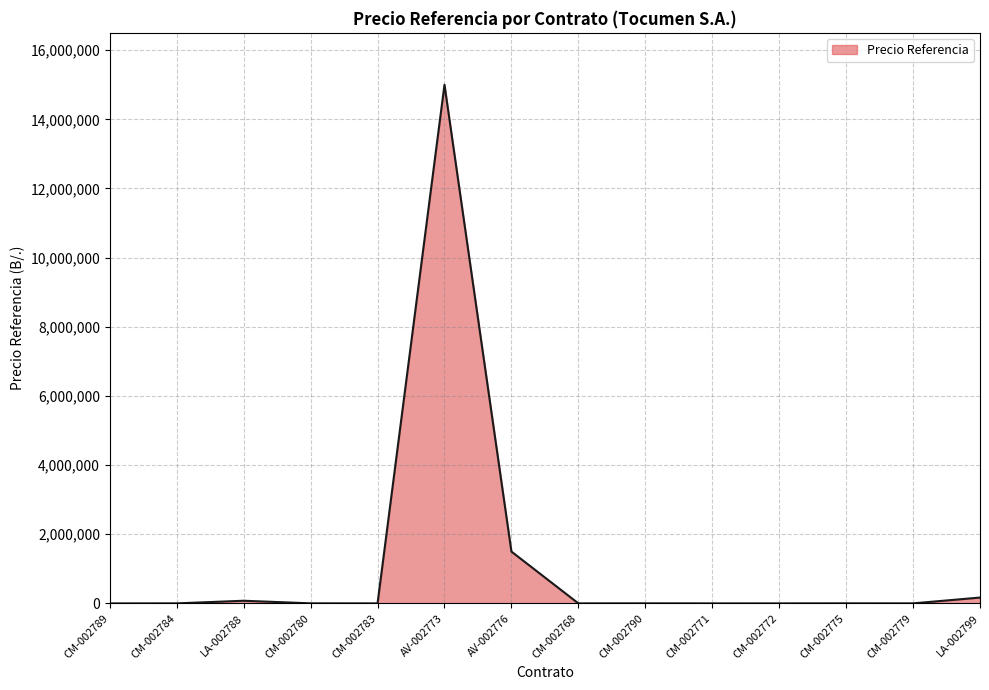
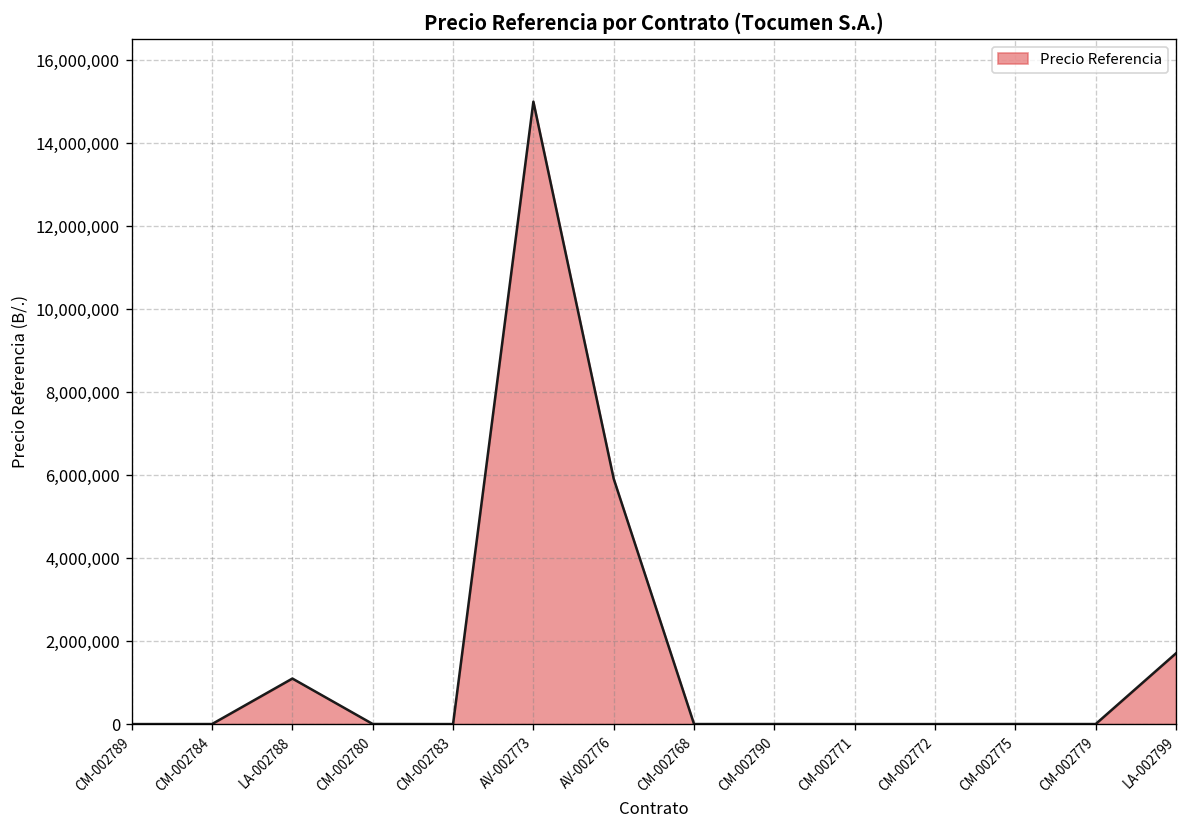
LA-002788: 100,000 -> 1,100,000
AV-002776: 1,500,000 -> 5,900,000
LA-002799: 200,000 -> 1,700,000
